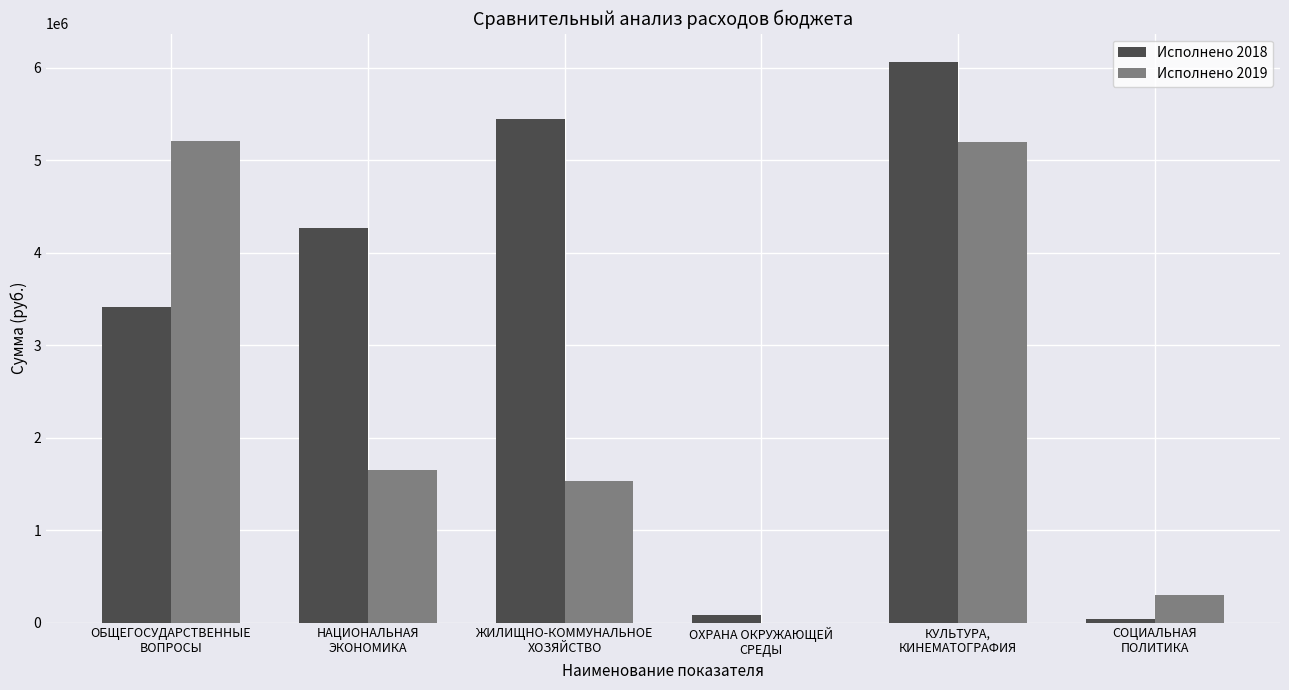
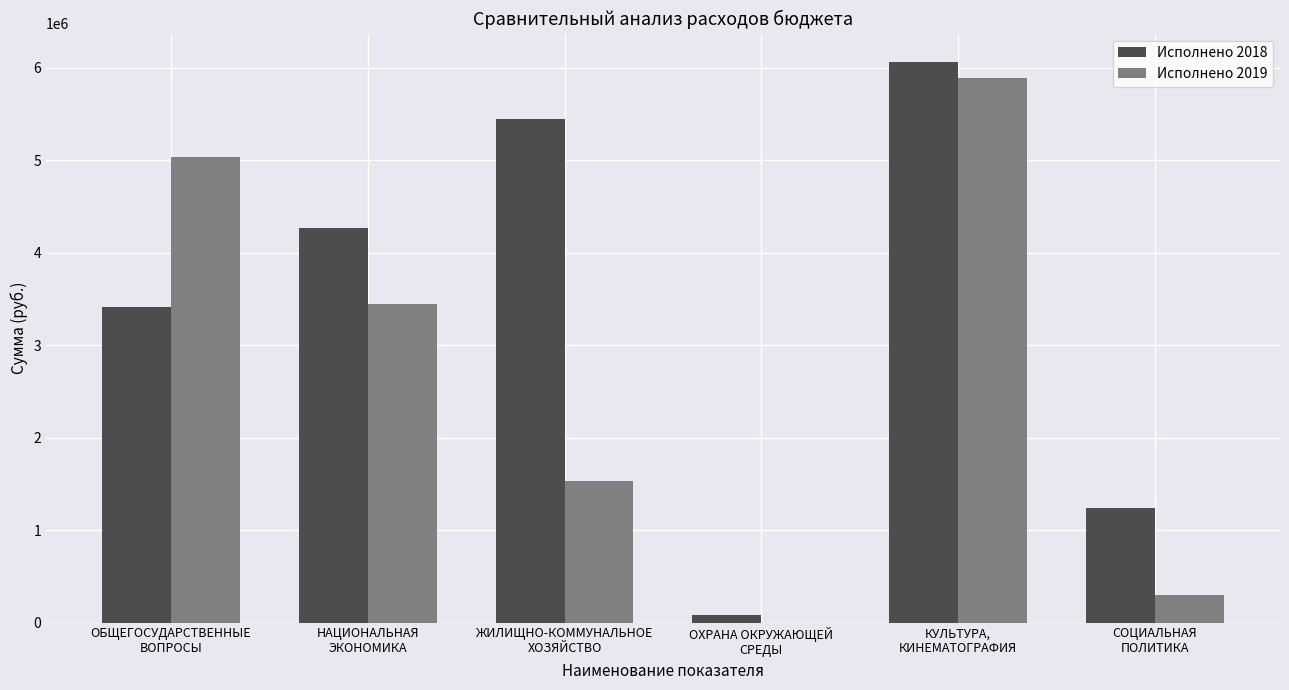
Исполнено 2019, ОБЩЕГОСУДАРСТВЕННЫЕ ВОПРОСЫ: 5200000 -> 5000000
Исполнено 2019, НАЦИОНАЛЬНАЯ ЭКОНОМИКА: 1700000 -> 3400000
Исполнено 2019, КУЛЬТУРА, КИНЕМАТОГРАФИЯ: 5200000 -> 5900000
Исполнено 2018, СОЦИАЛЬНАЯ ПОЛИТИКА: 0 -> 1200000
